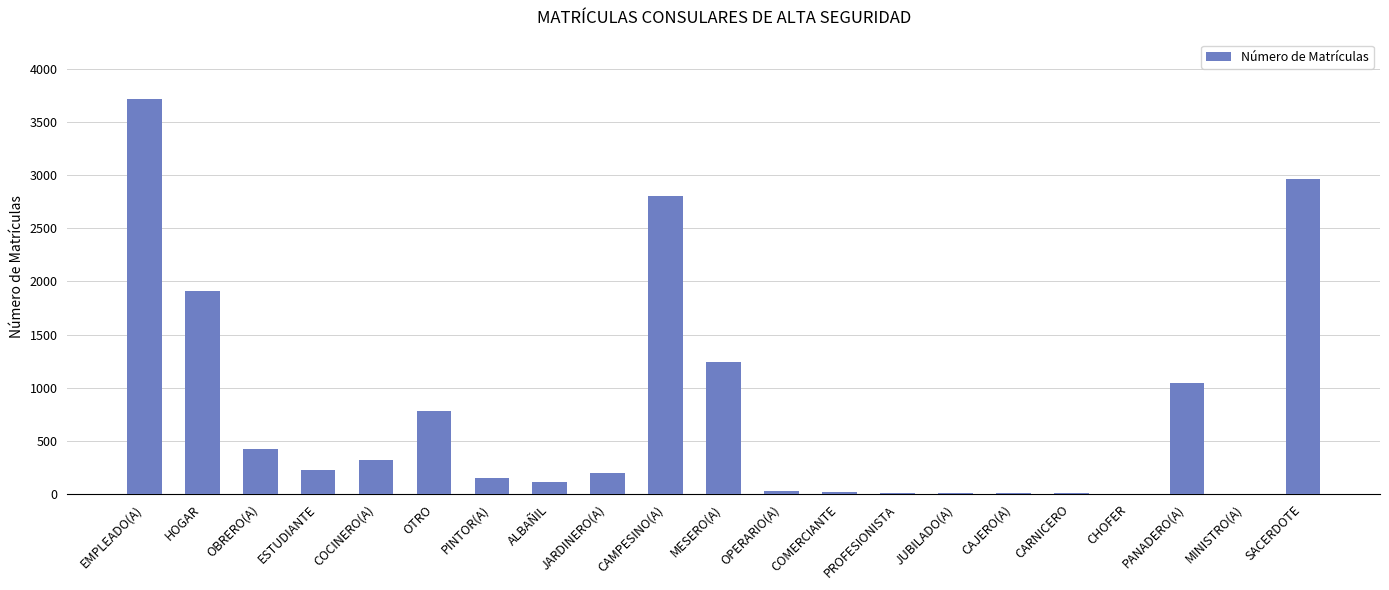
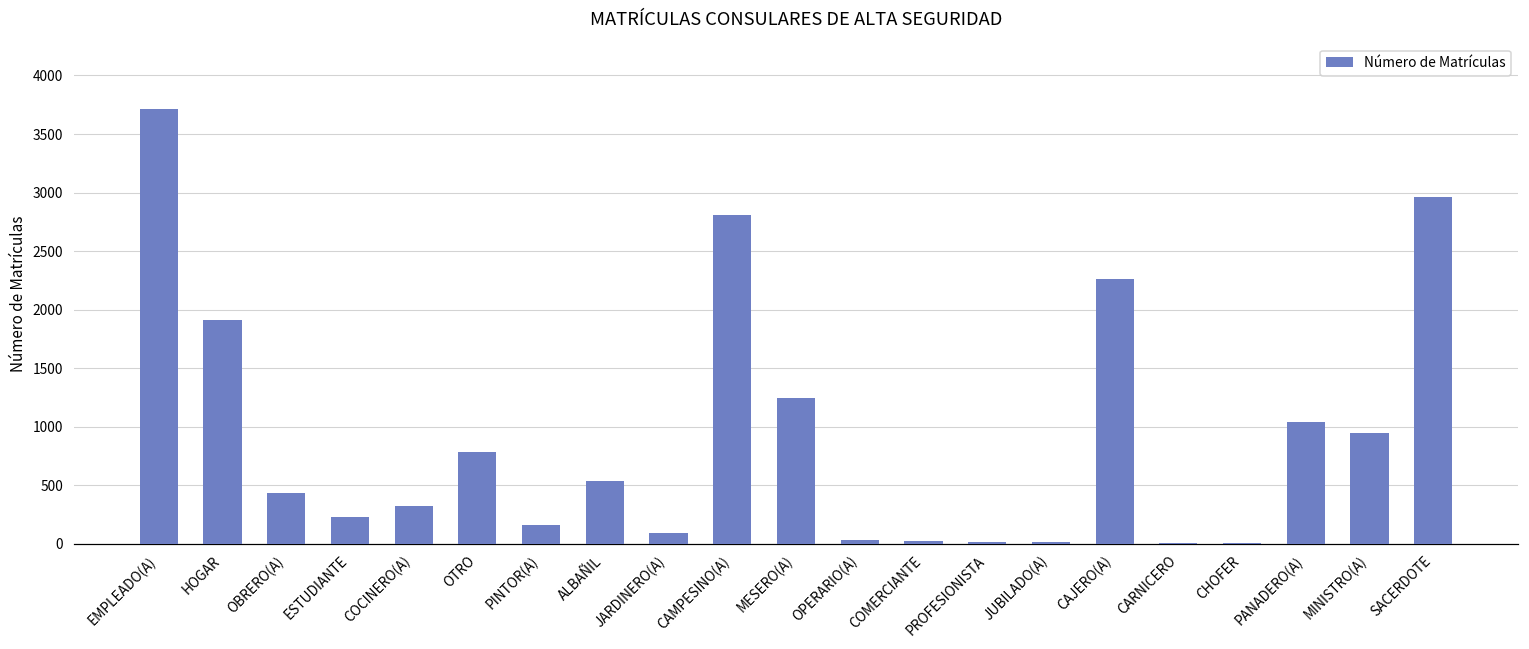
ALBAÑIL: 120 -> 540
JARDINERO(A): 200 -> 90
CAJERO(A): 10 -> 2260
MINISTRO(A): 0 -> 940
